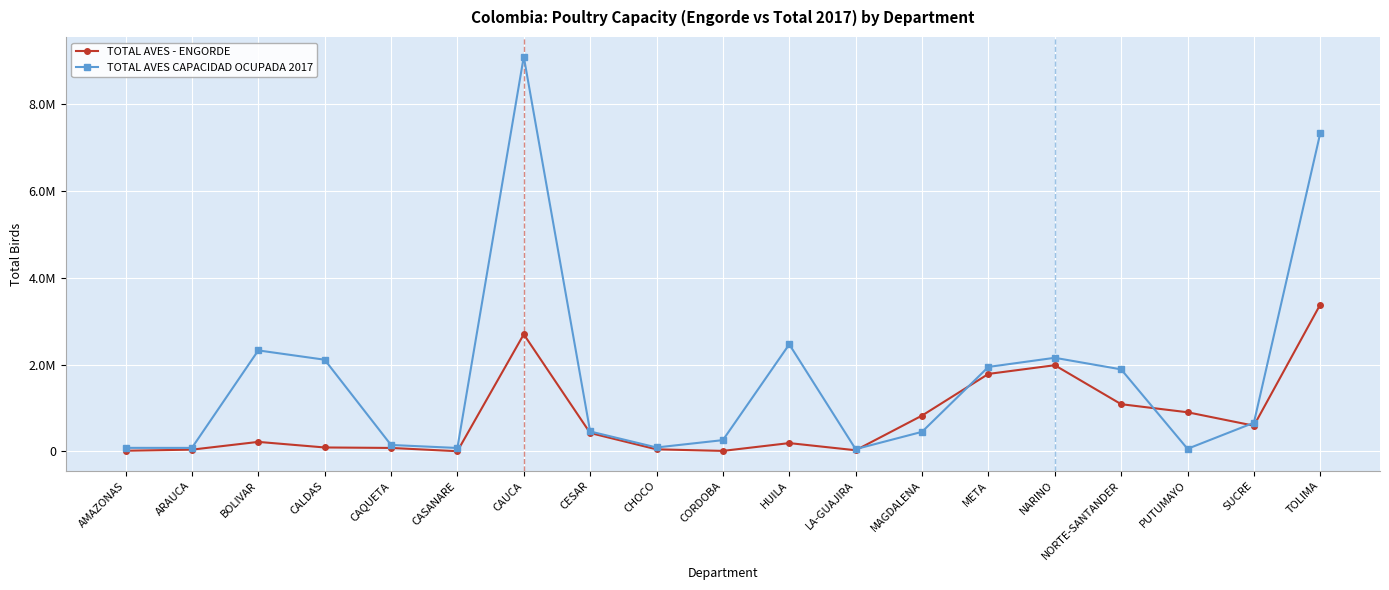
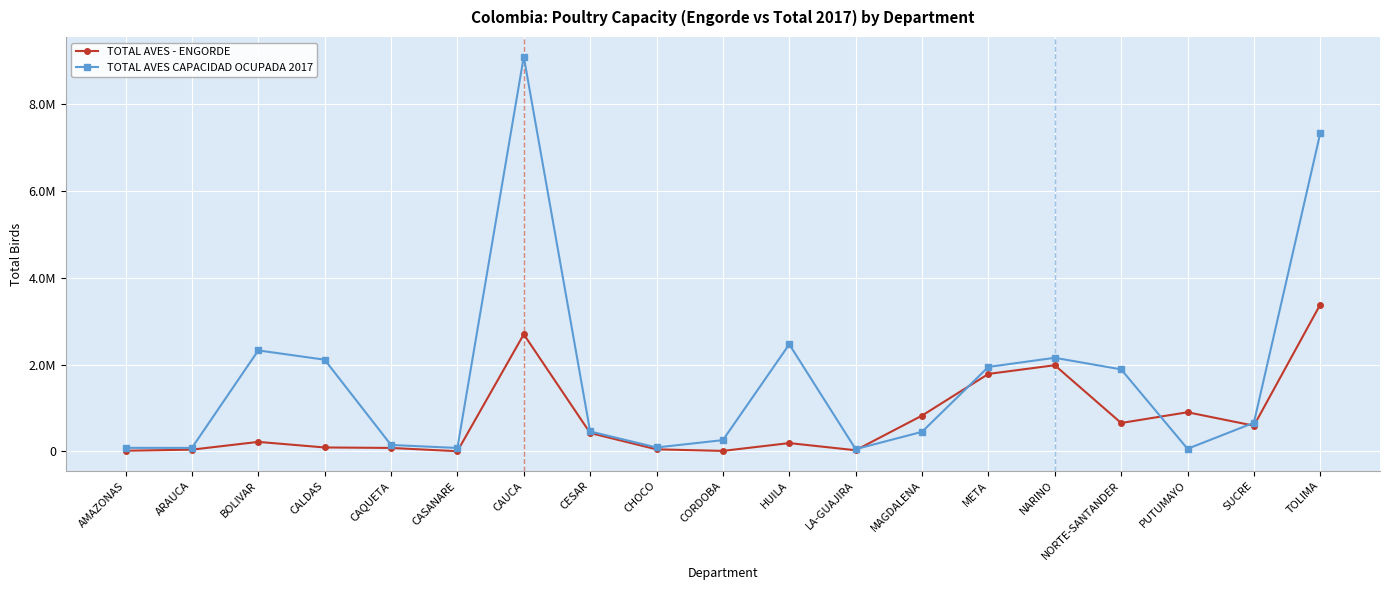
TOTAL AVES - ENGORDE, NORTE-SANTANDER: 1100000 -> 700000
